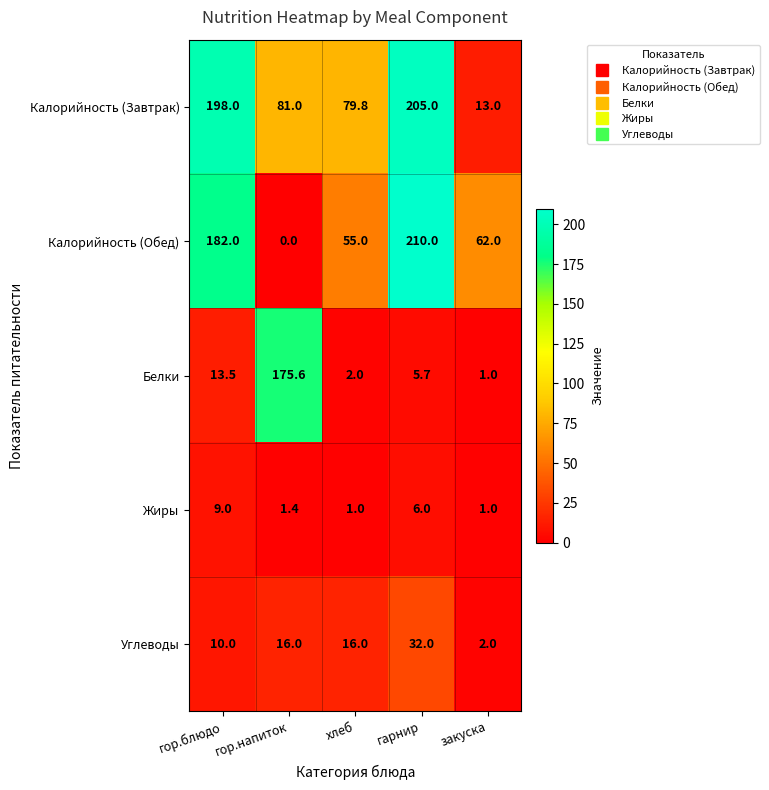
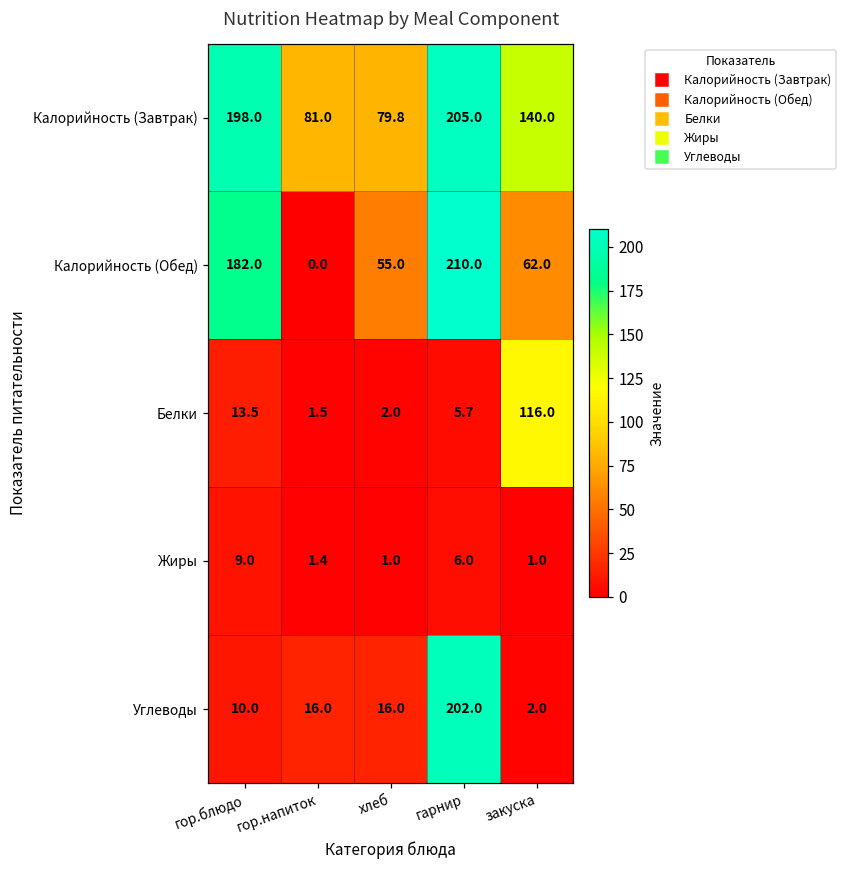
Калорийность (Завтрак), закуска: 13.0 -> 140.0
Белки, гор.напиток: 175.6 -> 1.5
Белки, закуска: 1.0 -> 116.0
Углеводы, гарнир: 32.0 -> 202.0
